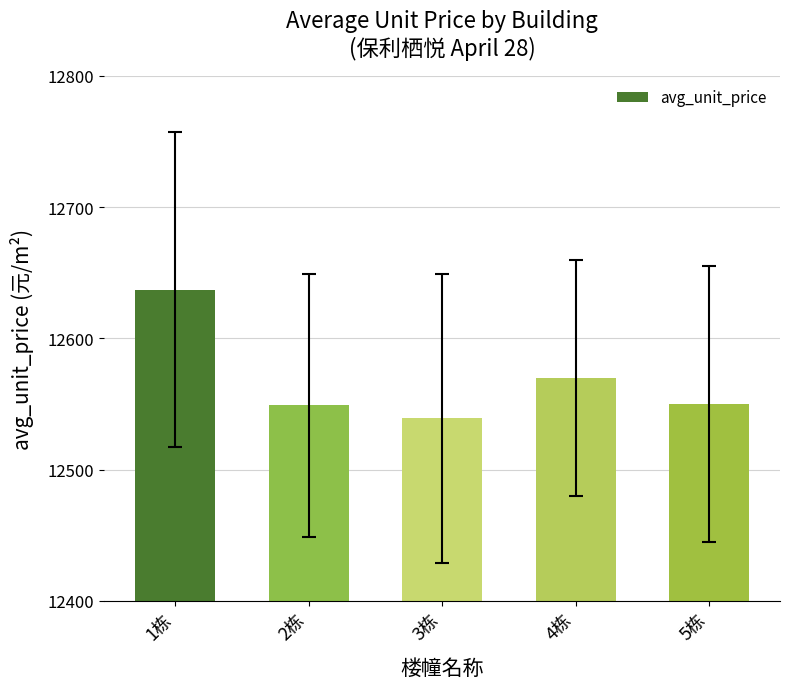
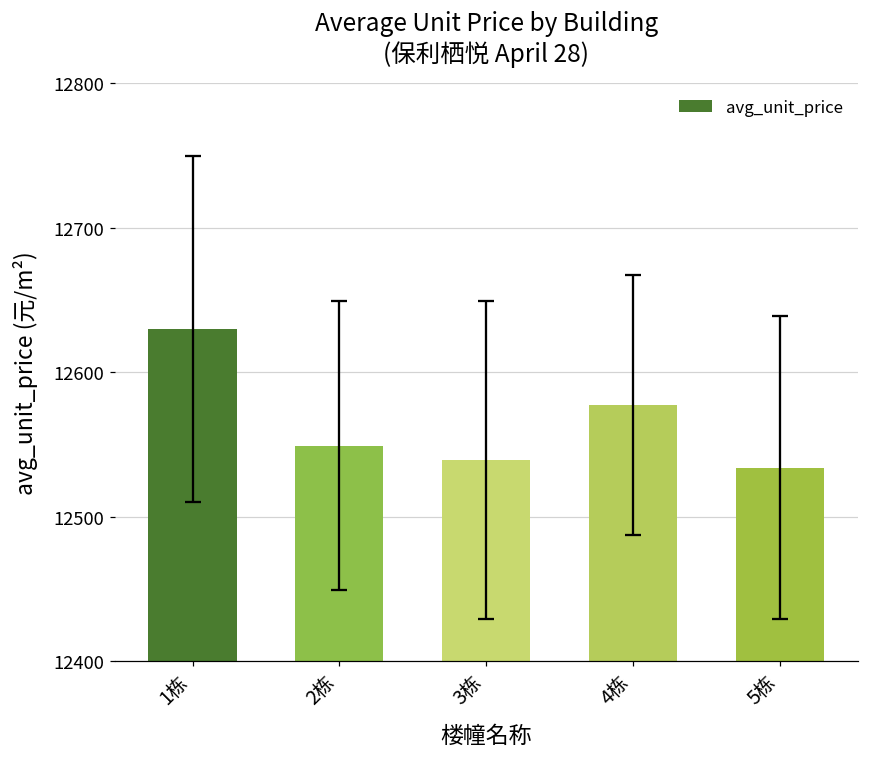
avg_unit_price, 1栋: 12637 -> 12630
avg_unit_price, 4栋: 12570 -> 12577
avg_unit_price, 5栋: 12550 -> 12534
